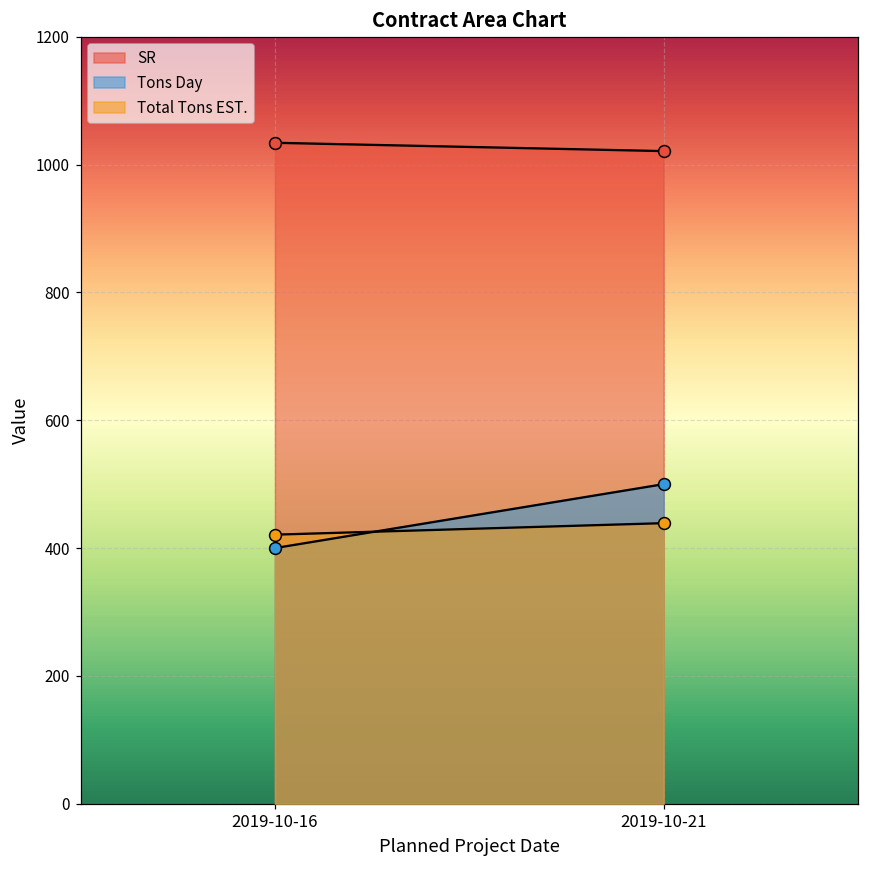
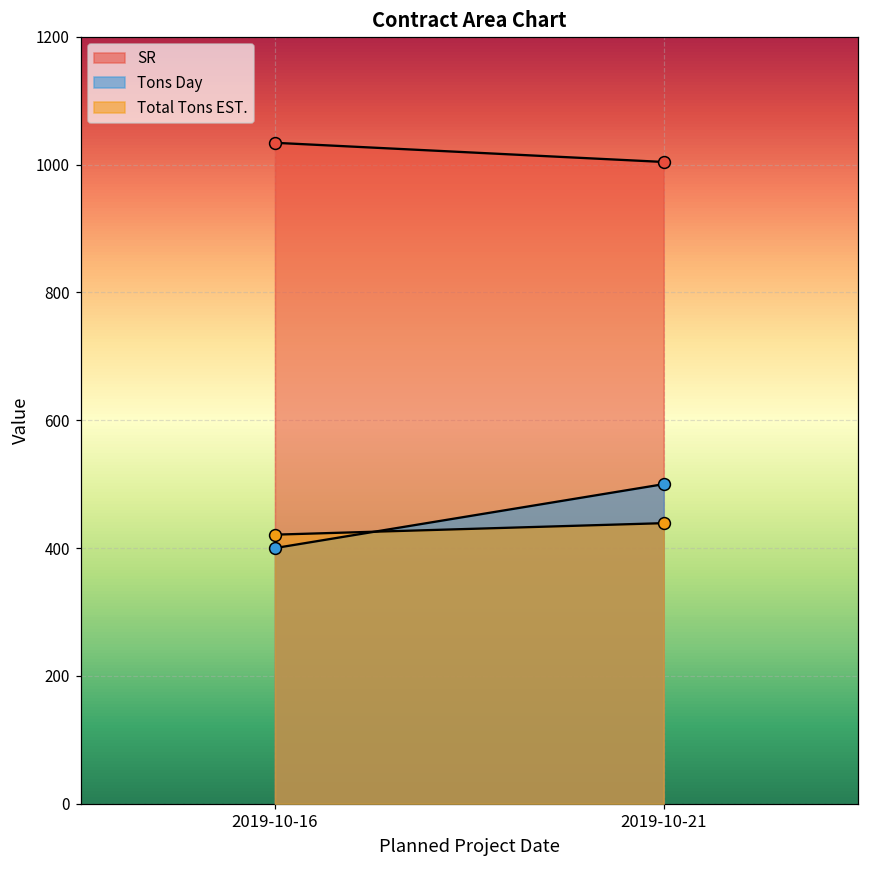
SR, 2019-10-21: 1020 -> 1000
